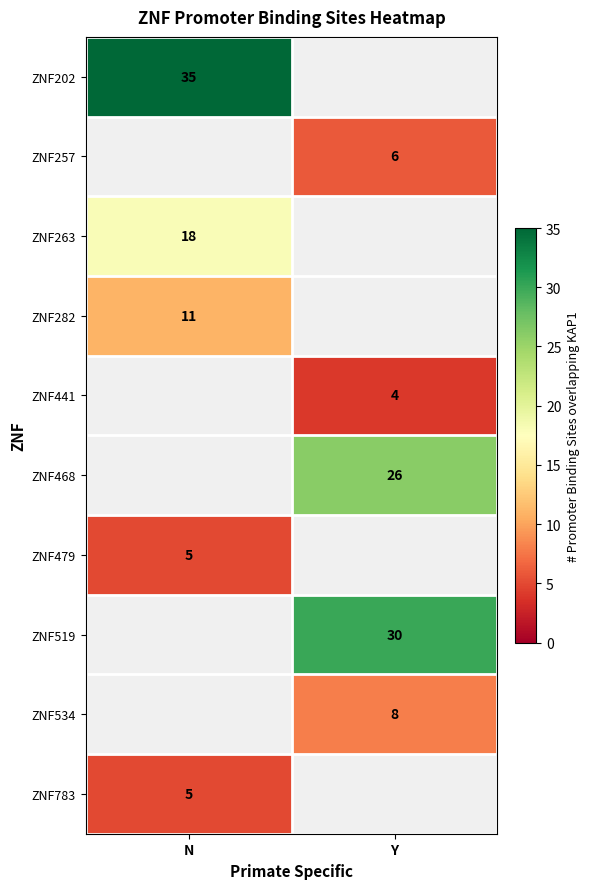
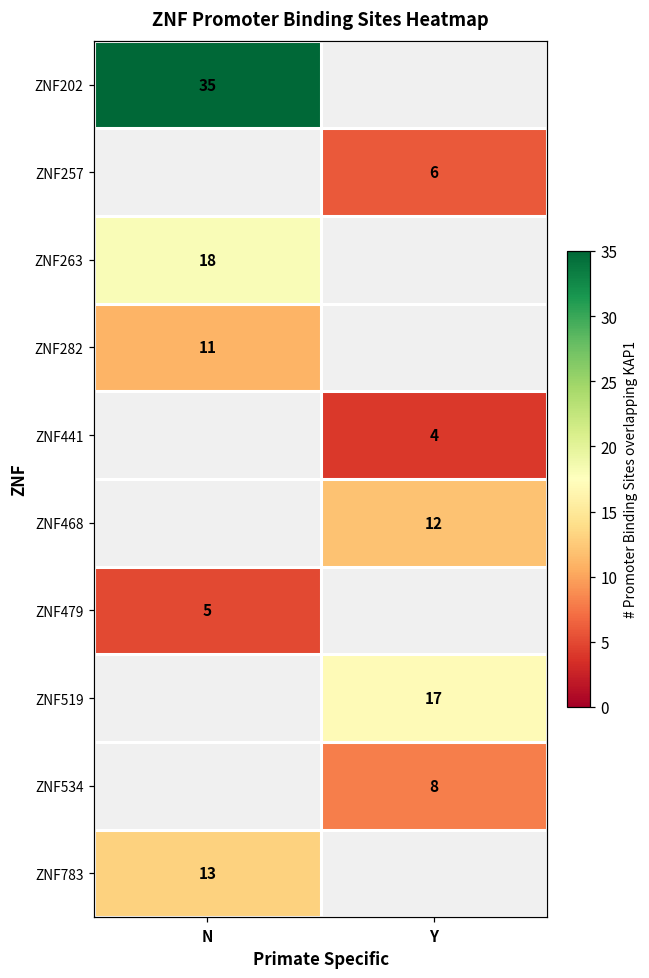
ZNF468, Y: 26 -> 12
ZNF519, Y: 30 -> 17
ZNF783, N: 5 -> 13
